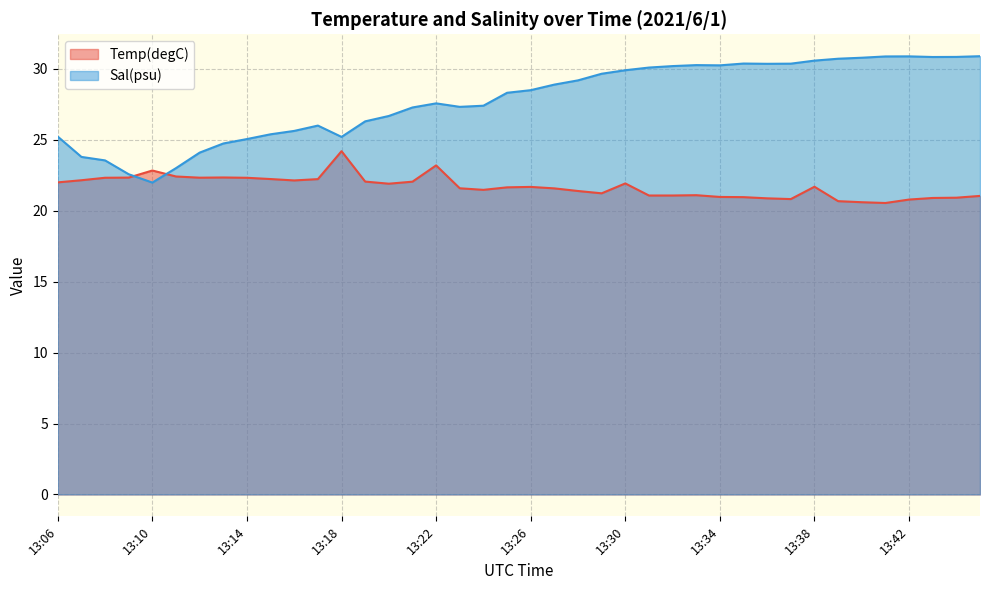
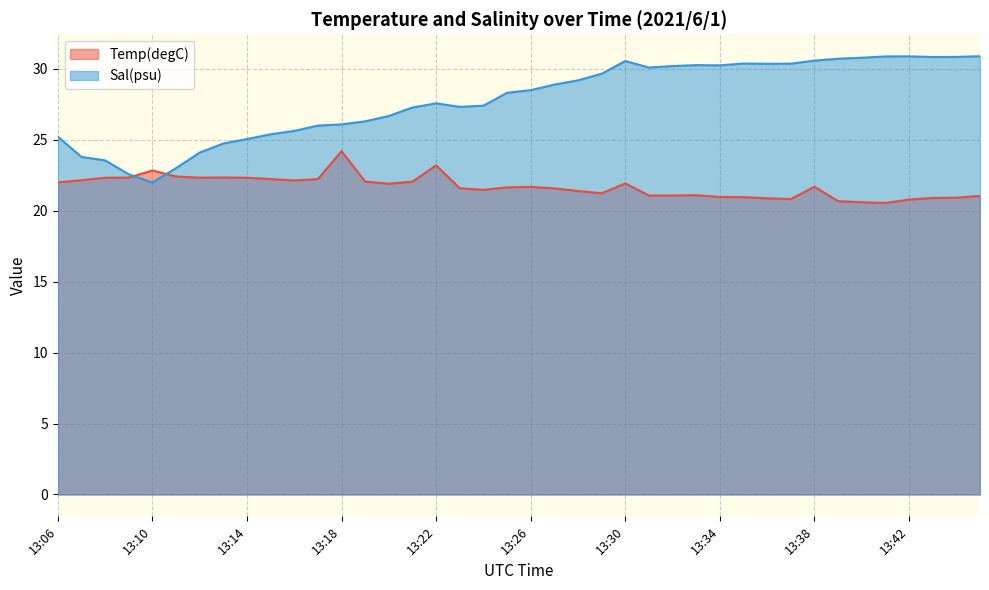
Sal(psu), 13:18: 25.2 -> 26.1
Sal(psu), 13:30: 29.9 -> 30.6
